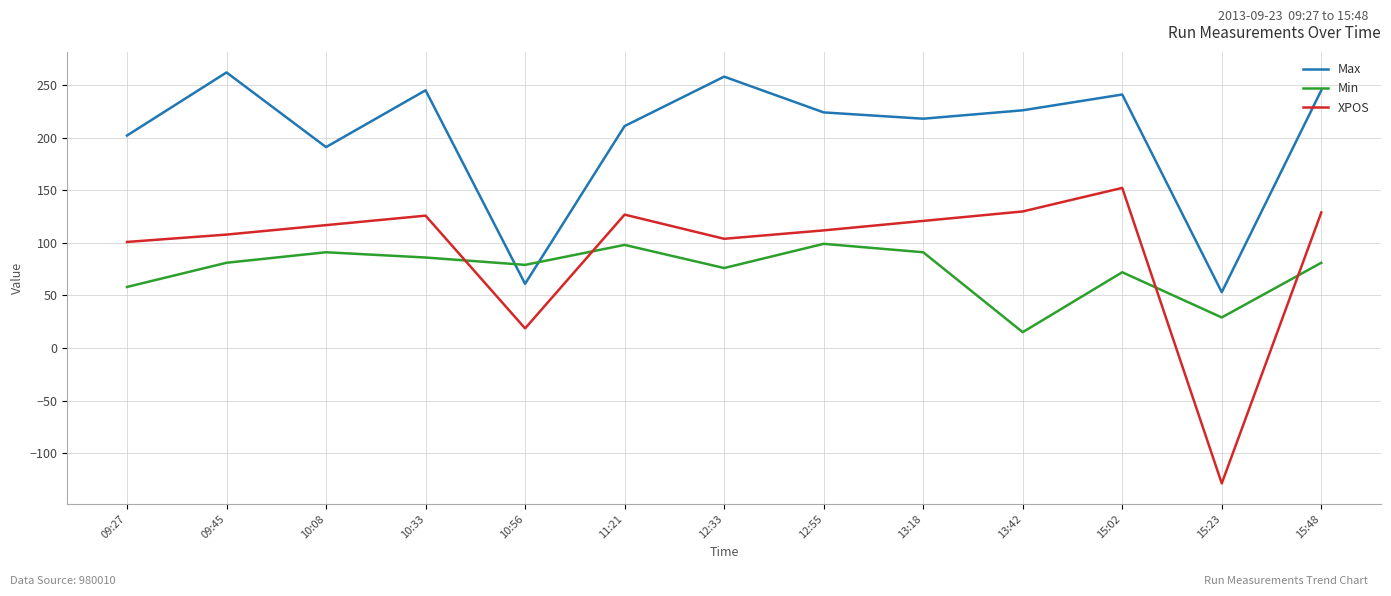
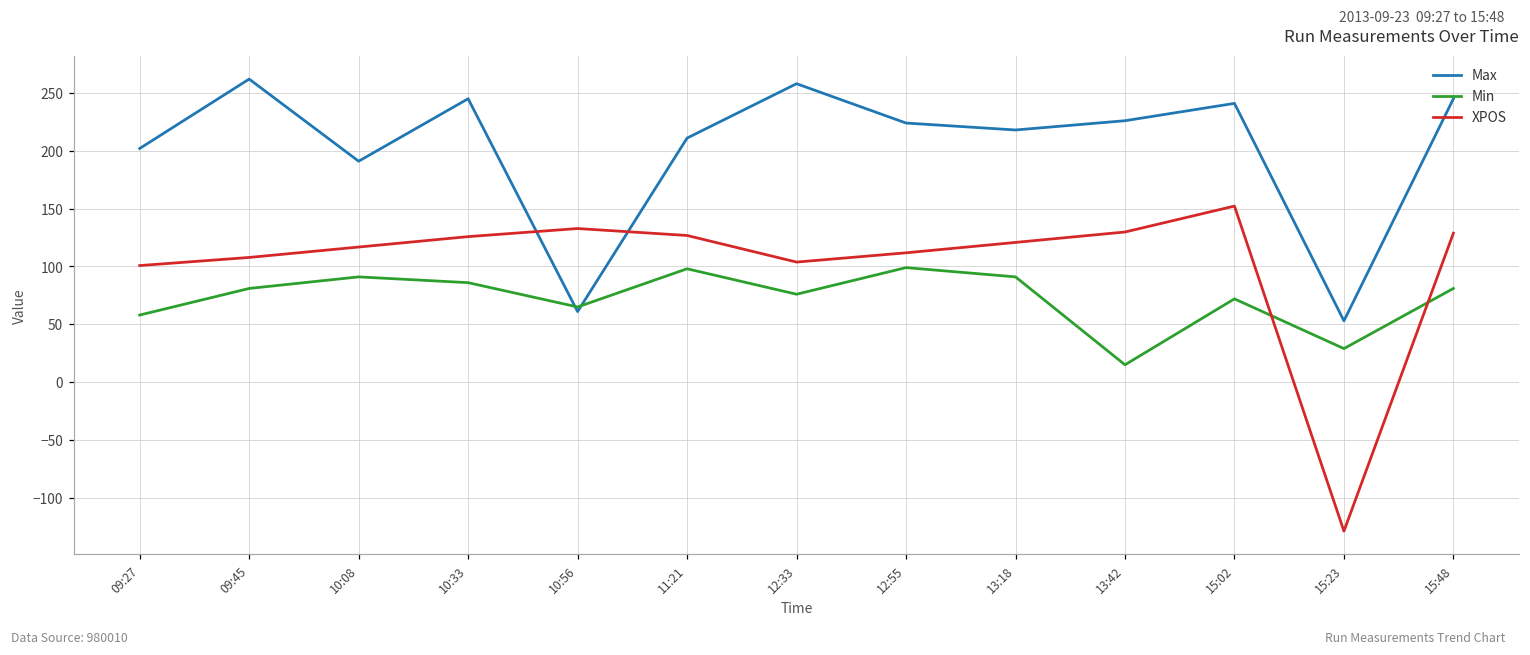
Min, 10:56: 79 -> 65
XPOS, 10:56: 19 -> 133
